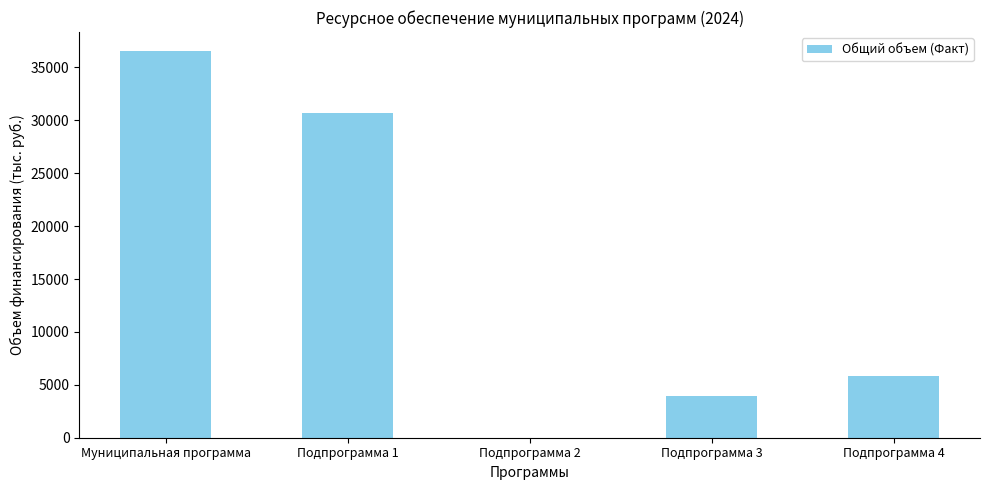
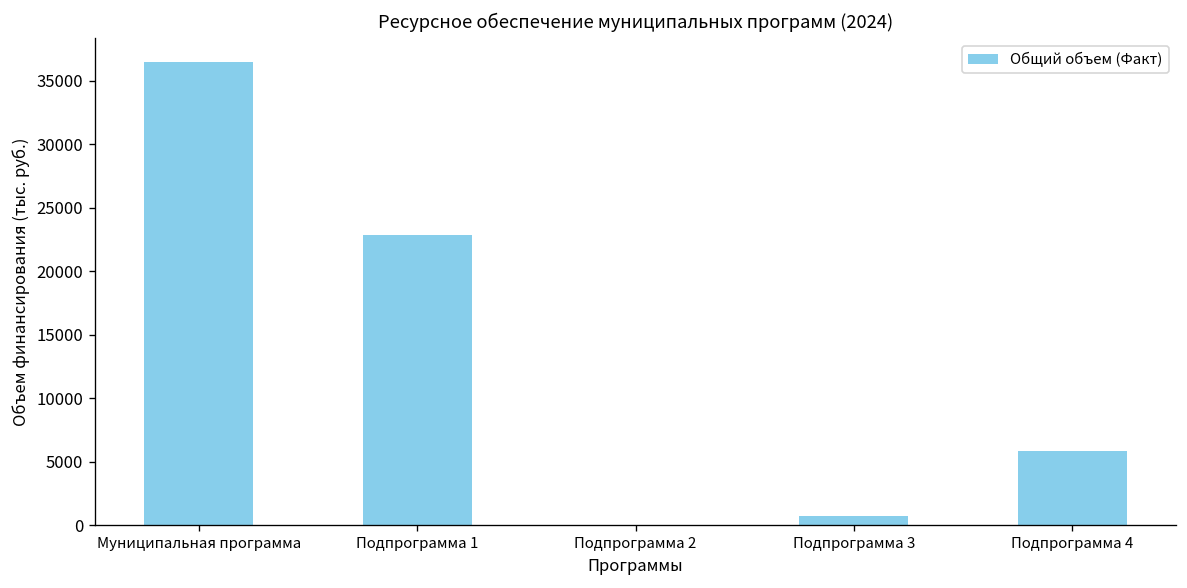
Подпрограмма 1: 30700 -> 22800
Подпрограмма 3: 3900 -> 800
